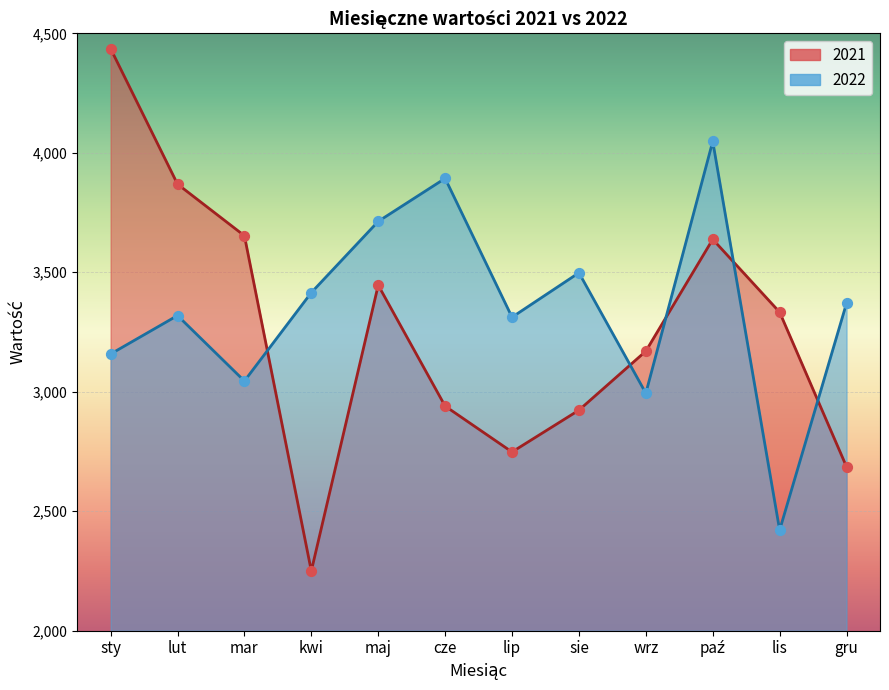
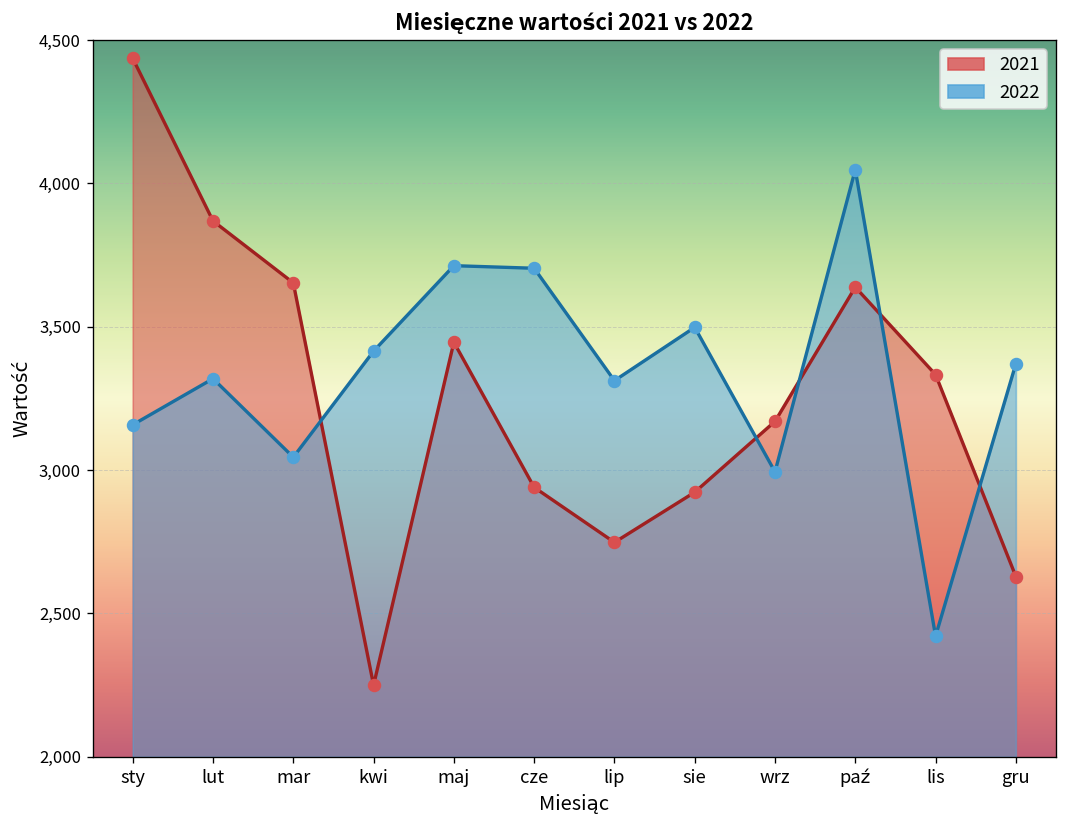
2022, cze: 3,890 -> 3,700
2021, gru: 2,690 -> 2,630
